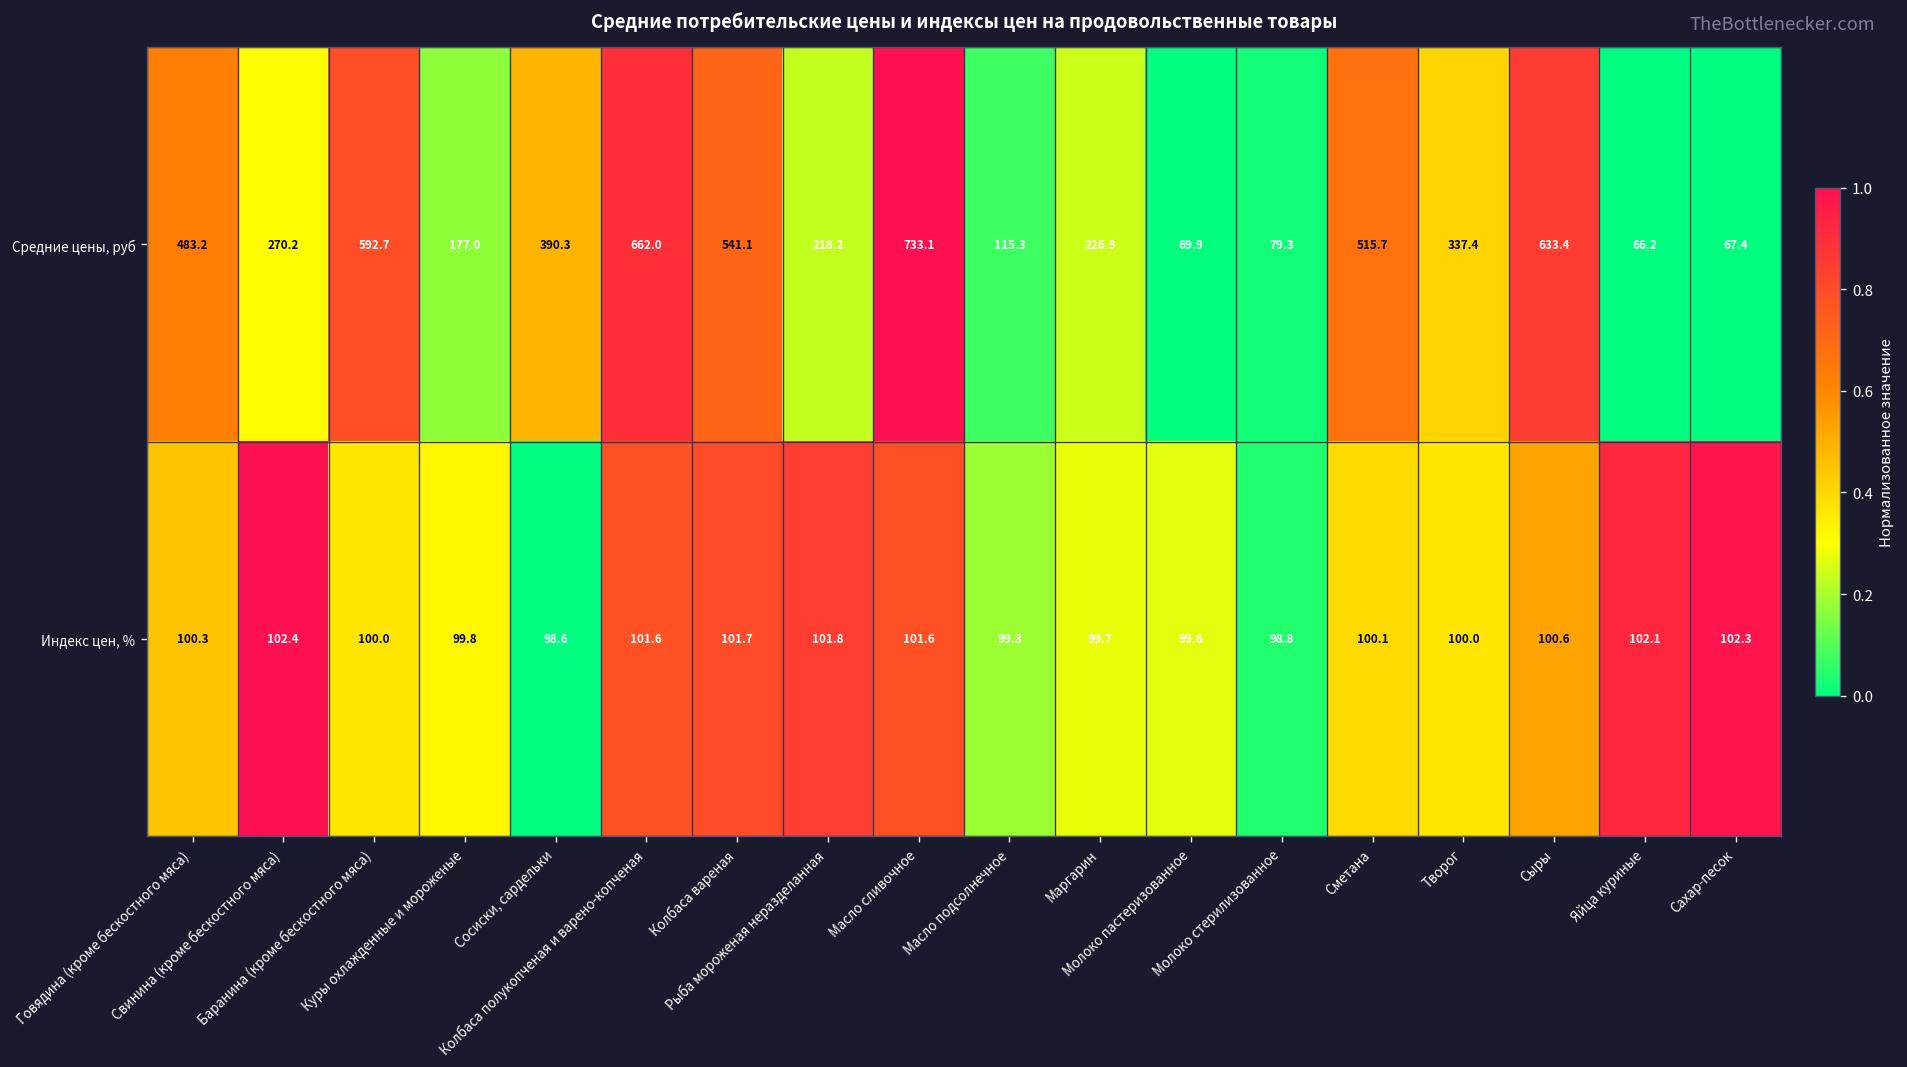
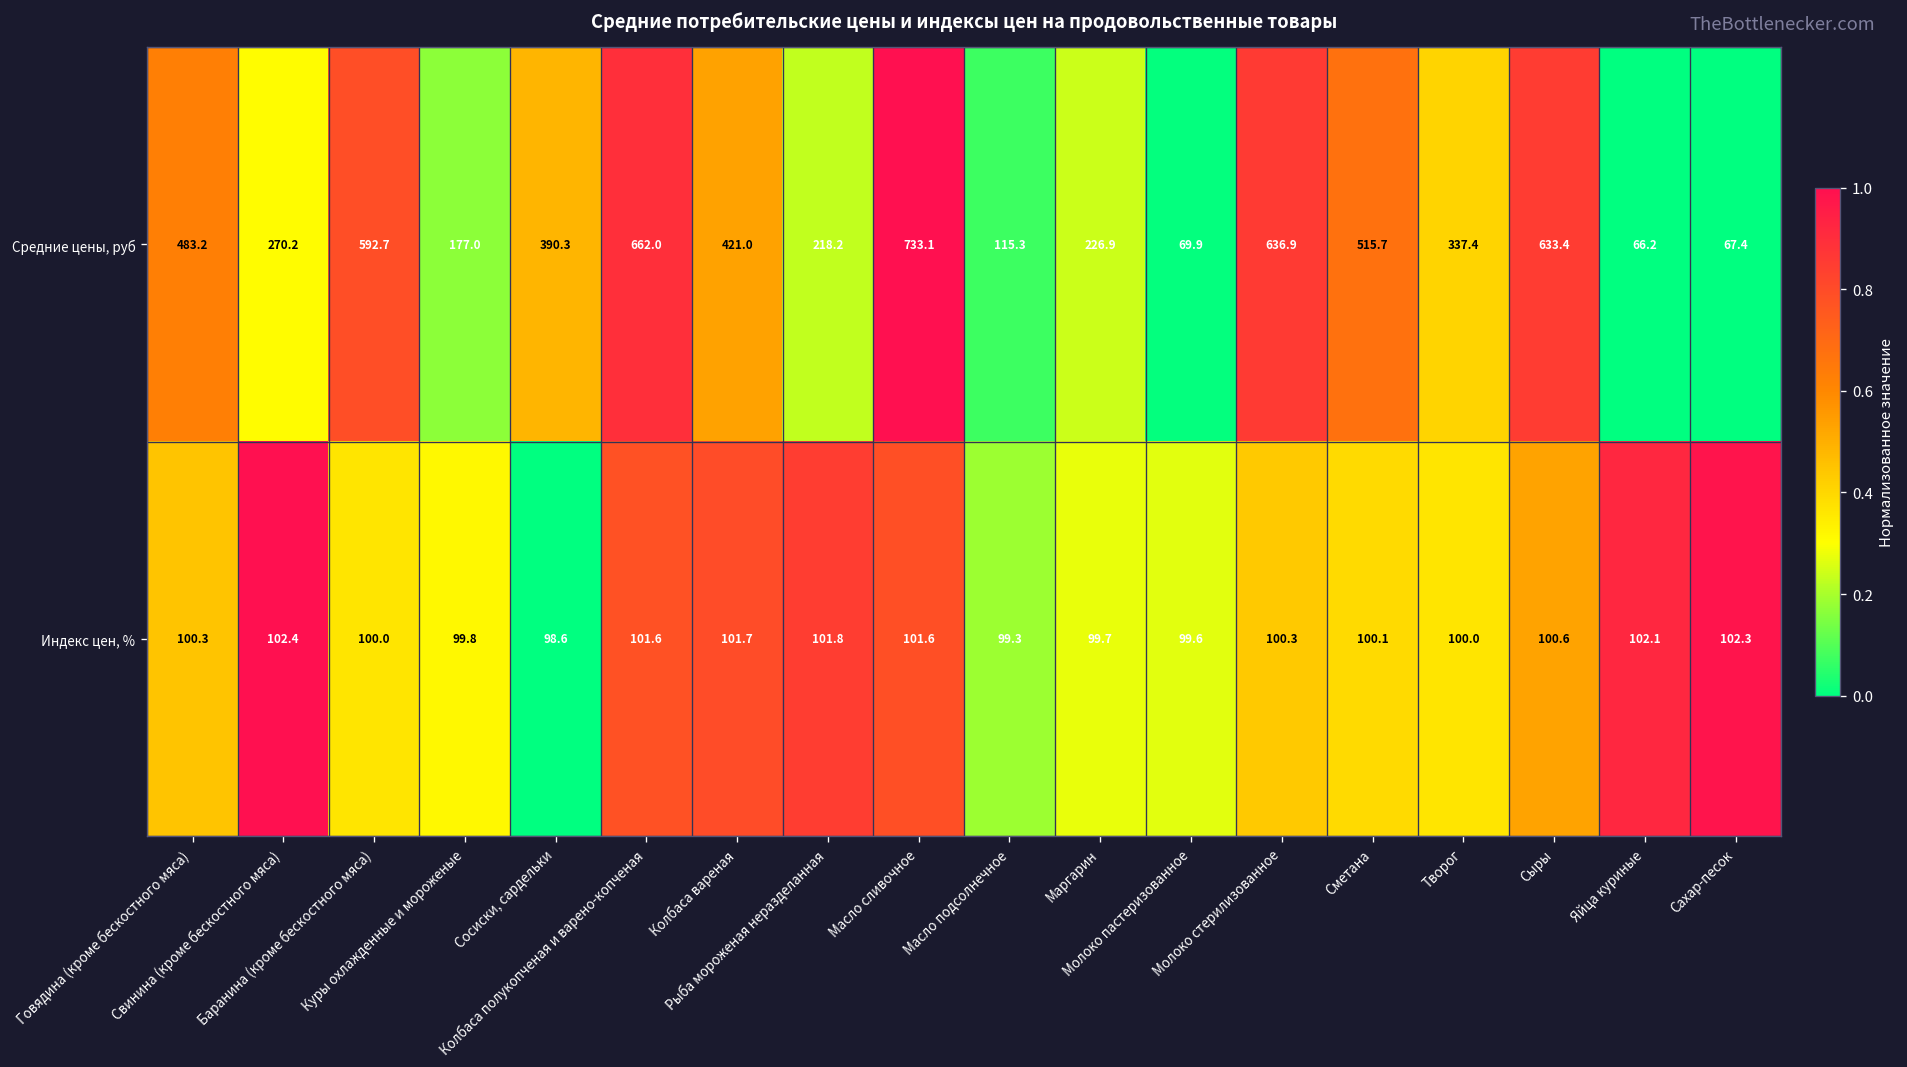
Средние цены, руб, Колбаса вареная: 541.1 -> 421.0
Средние цены, руб, Молоко стерилизованное: 79.3 -> 636.9
Индекс цен, %, Молоко стерилизованное: 98.8 -> 100.3
